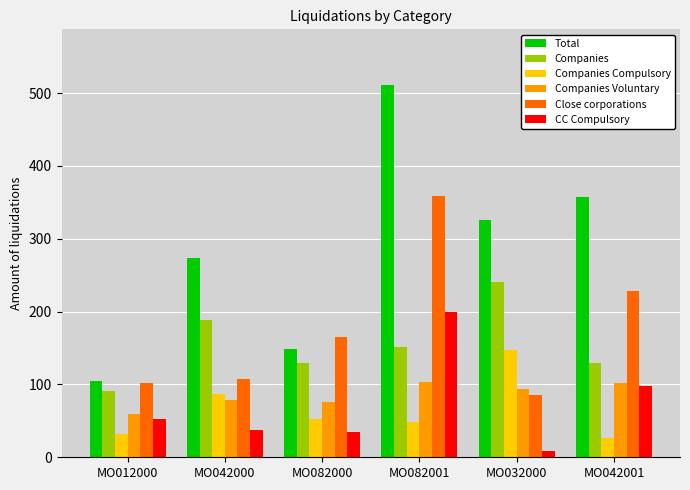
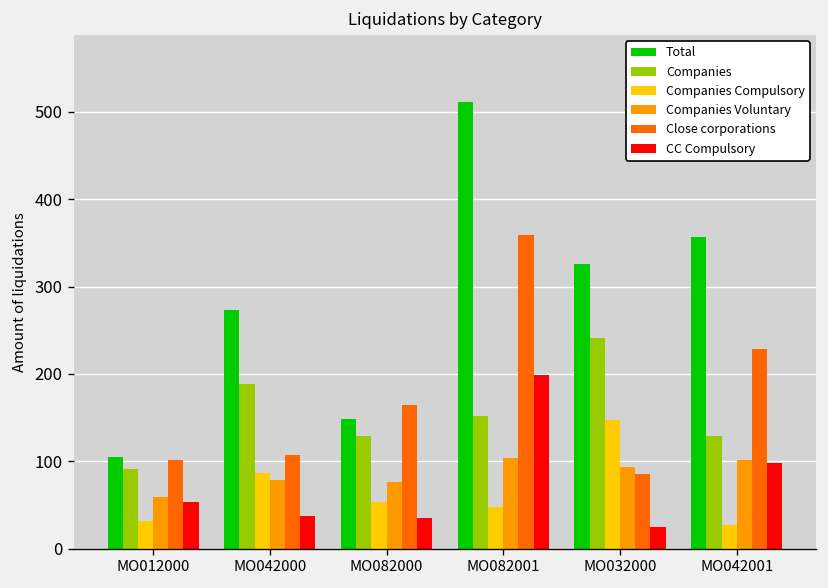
CC Compulsory, MO032000: 10 -> 30
